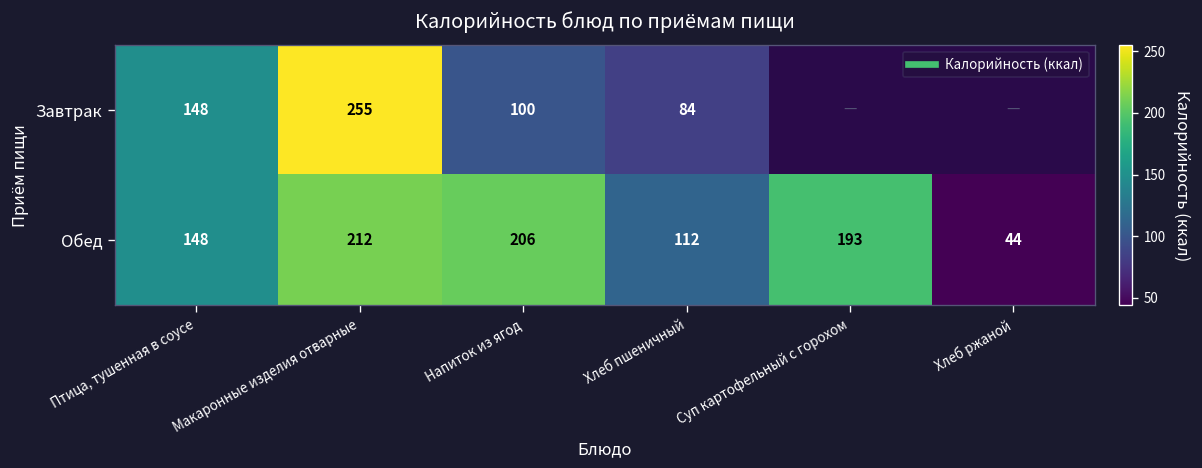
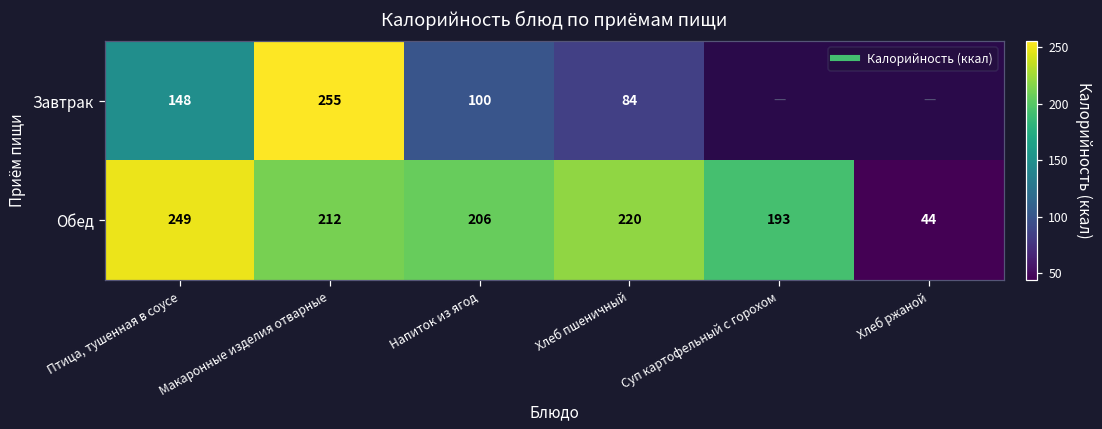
Обед, Птица, тушенная в соусе: 148 -> 249
Обед, Хлеб пшеничный: 112 -> 220
